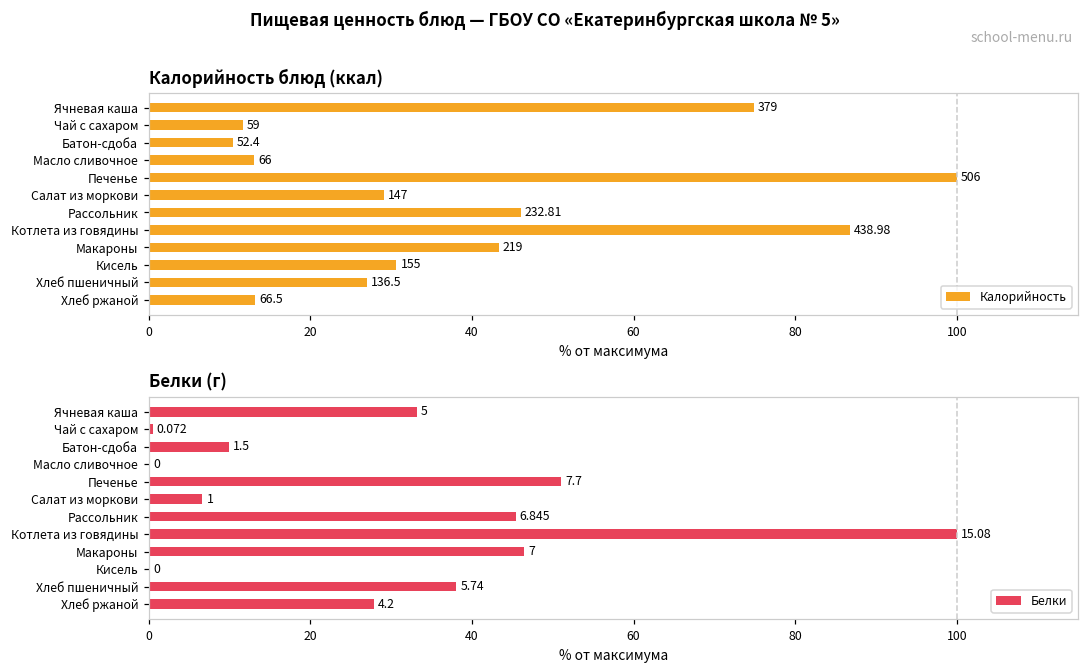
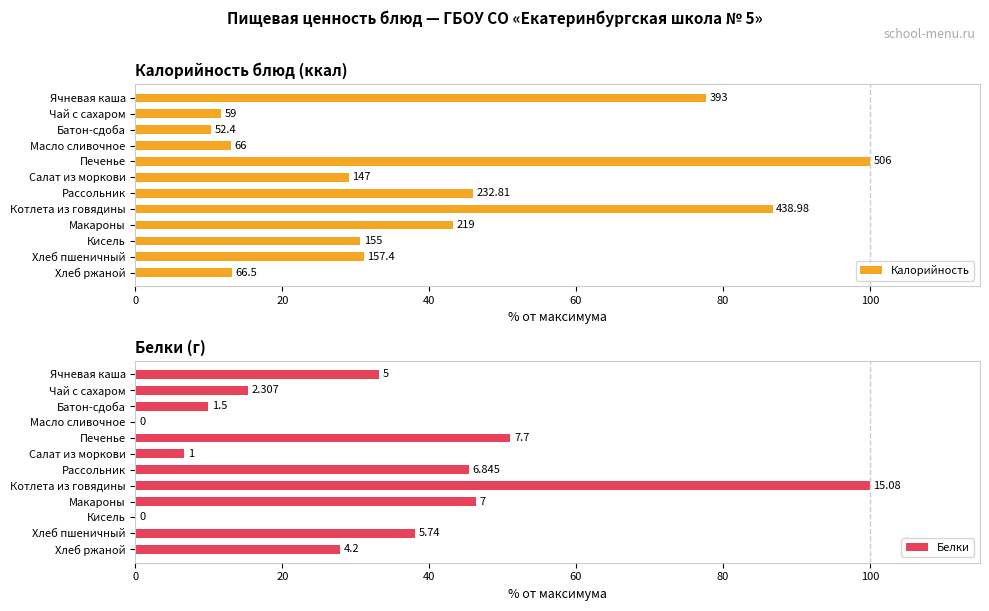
Калорийность блюд (ккал), Ячневая каша: 379 -> 393
Калорийность блюд (ккал), Хлеб пшеничный: 136.5 -> 157.4
Белки (г), Чай с сахаром: 0.072 -> 2.307
